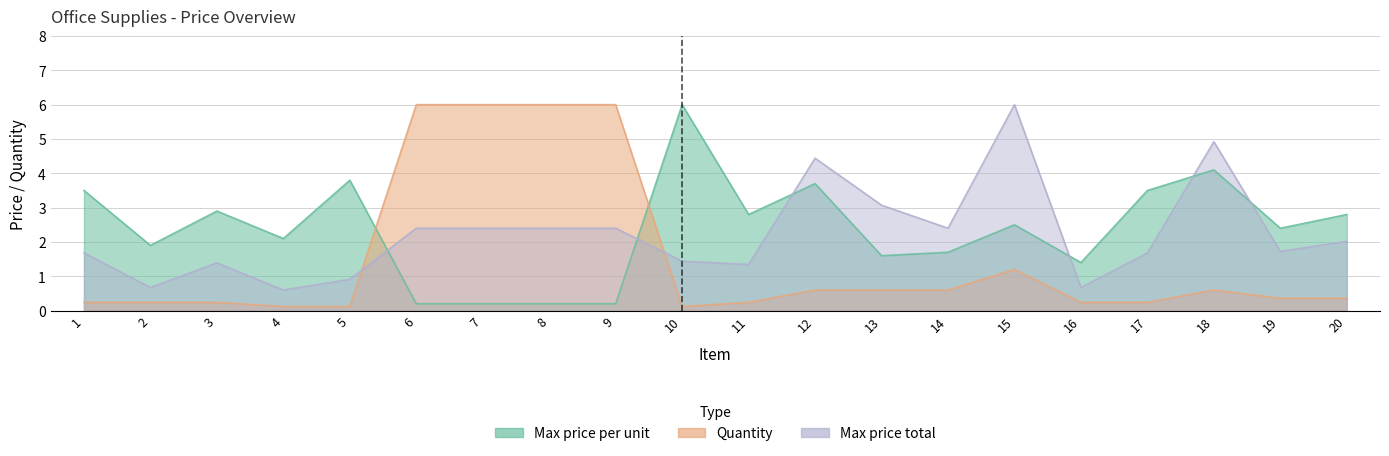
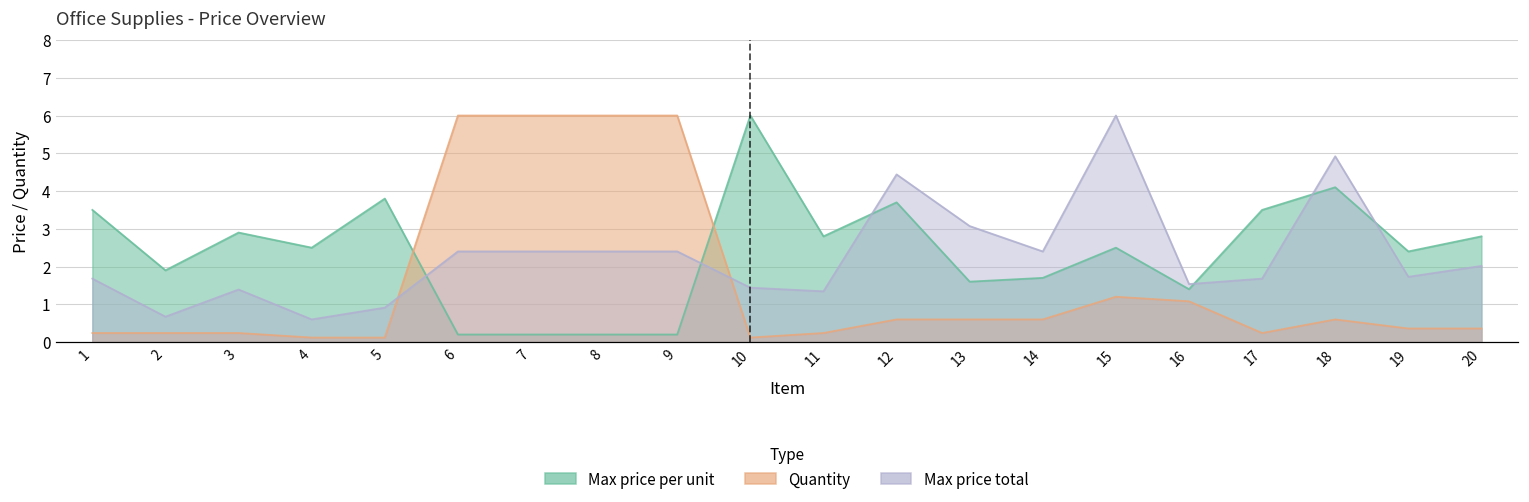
Max price per unit, 4: 2.1 -> 2.5
Quantity, 16: 0.2 -> 1.1
Max price total, 16: 0.7 -> 1.5
